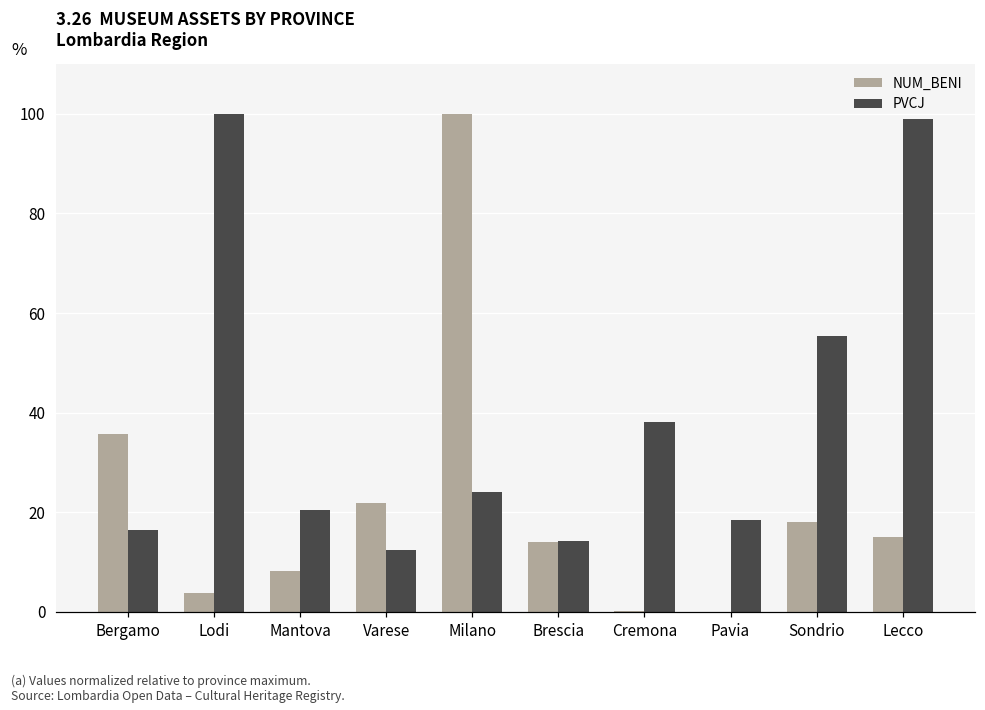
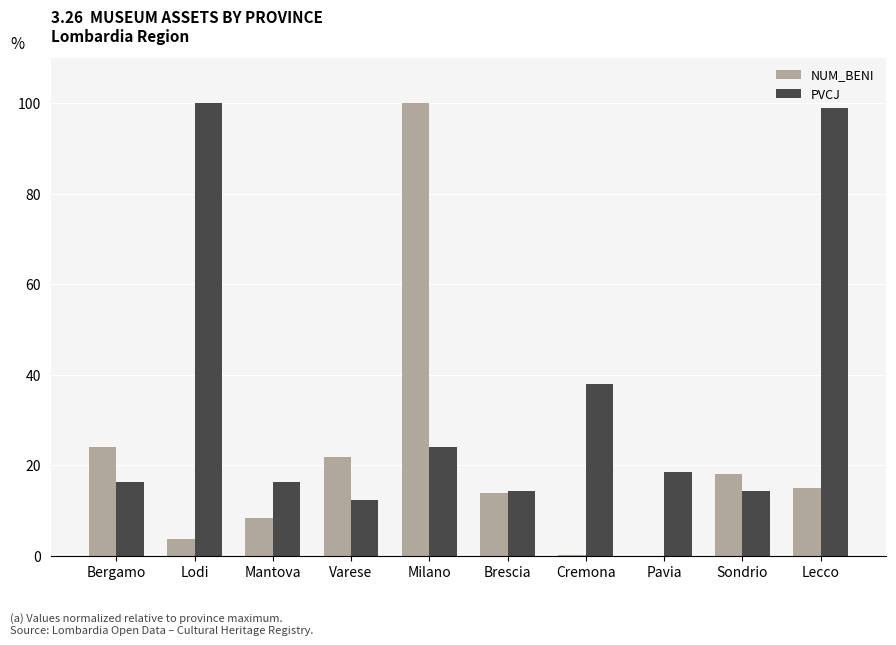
NUM_BENI, Bergamo: 36 -> 24
PVCJ, Mantova: 20 -> 16
PVCJ, Sondrio: 55 -> 14
